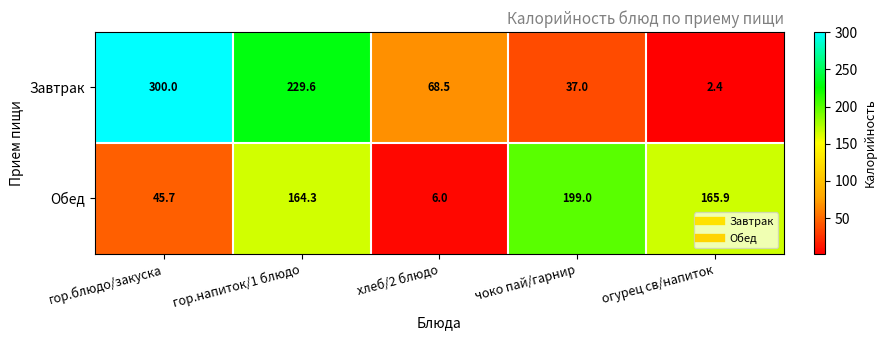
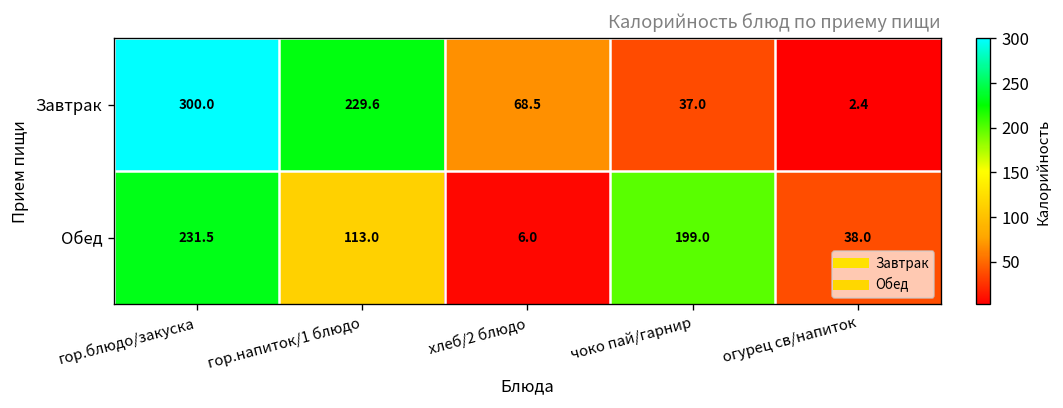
Обед, гор.блюдо/закуска: 45.7 -> 231.5
Обед, гор.напиток/1 блюдо: 164.3 -> 113.0
Обед, огурец св/напиток: 165.9 -> 38.0
